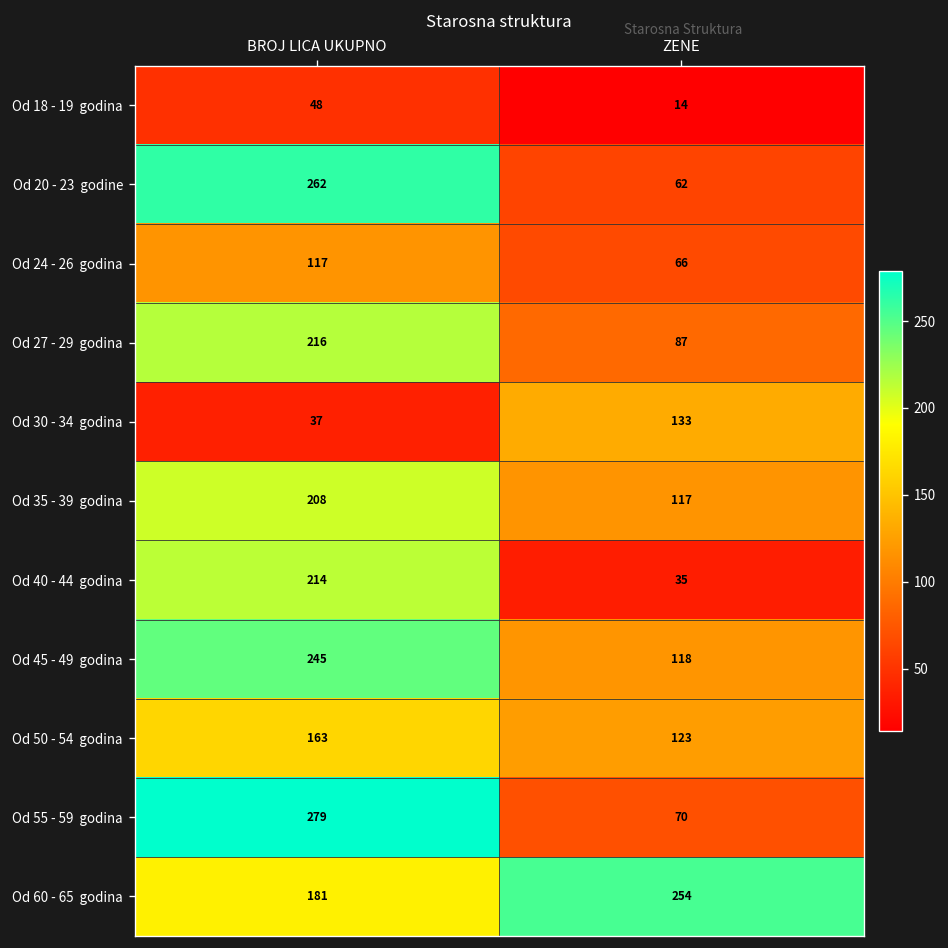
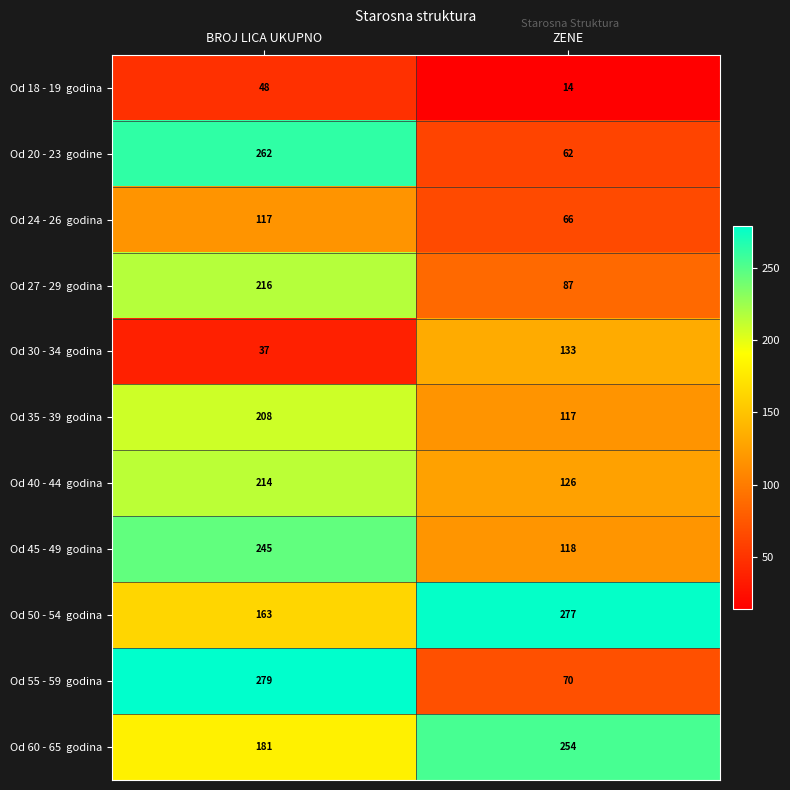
Od 40 - 44 godina, ZENE: 35 -> 126
Od 50 - 54 godina, ZENE: 123 -> 277
